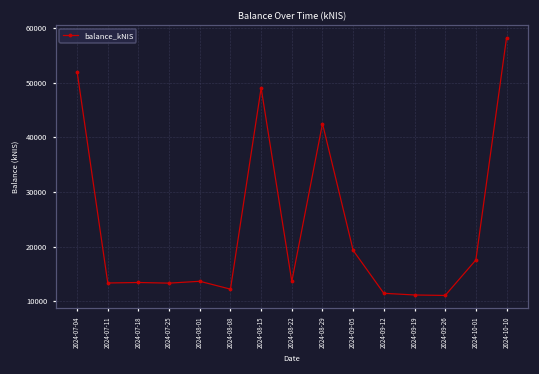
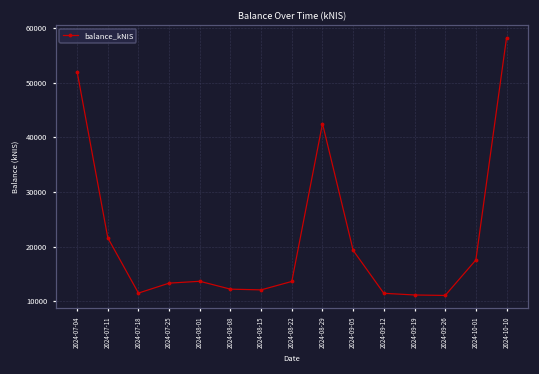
2024-07-11: 13000 -> 22000
2024-07-18: 13000 -> 12000
2024-08-15: 49000 -> 12000
